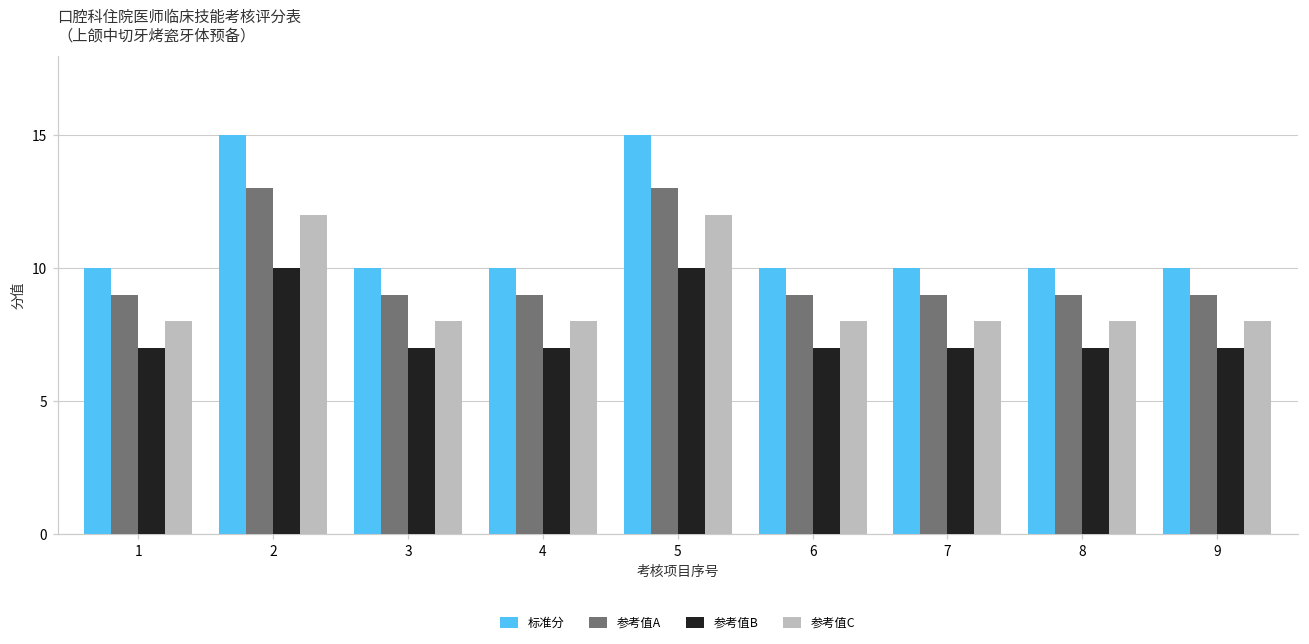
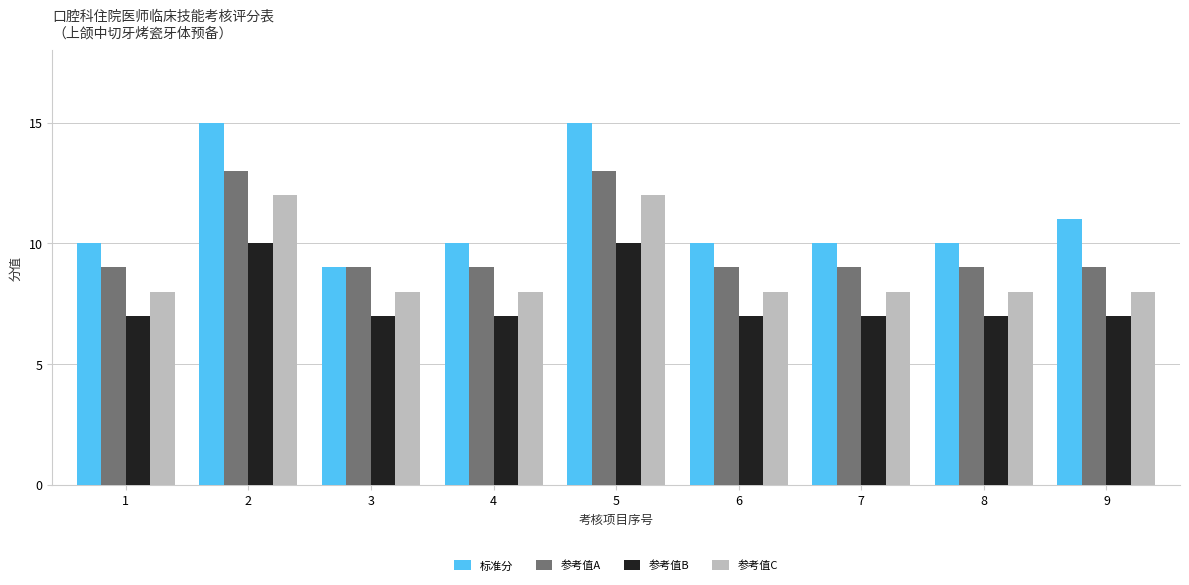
标准分, 3: 10 -> 9
标准分, 9: 10 -> 11
